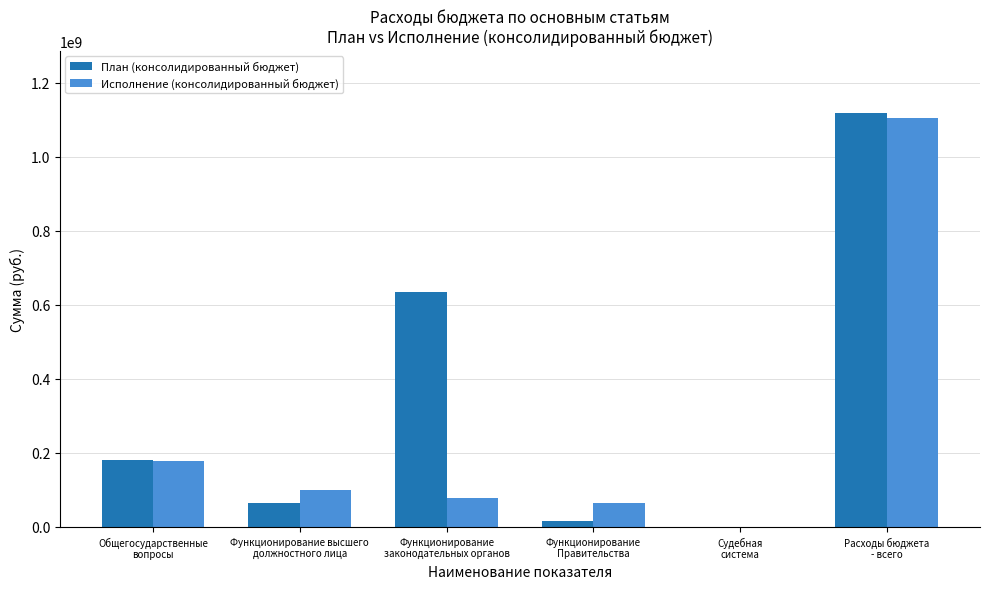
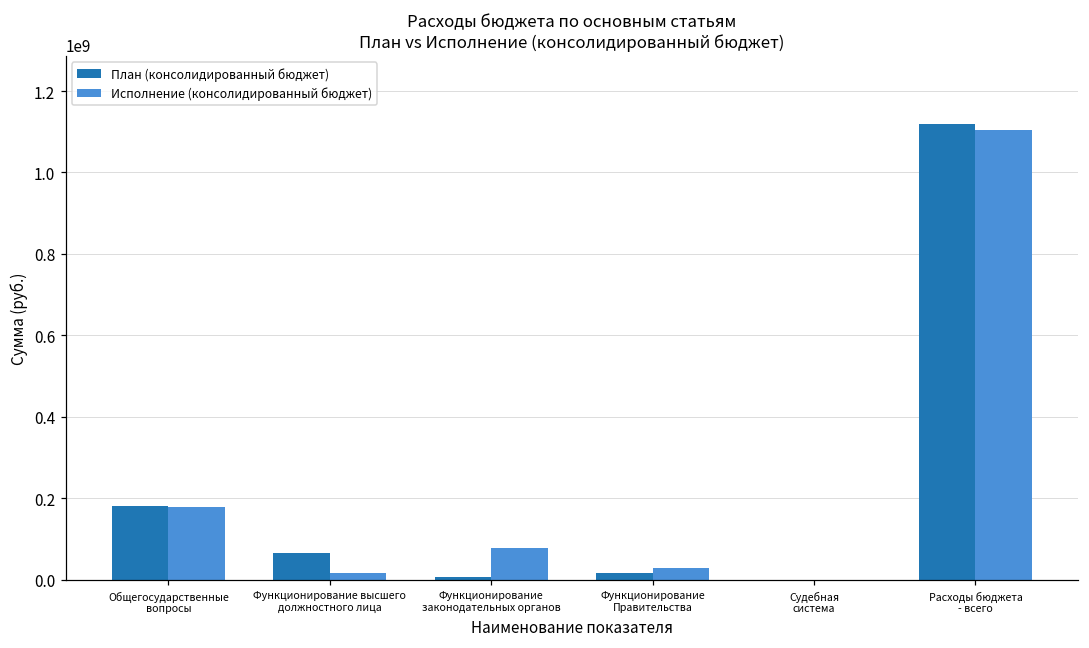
Исполнение (консолидированный бюджет), Функционирование высшего должностного лица: 100000000 -> 20000000
План (консолидированный бюджет), Функционирование законодательных органов: 630000000 -> 10000000
Исполнение (консолидированный бюджет), Функционирование Правительства: 60000000 -> 30000000
